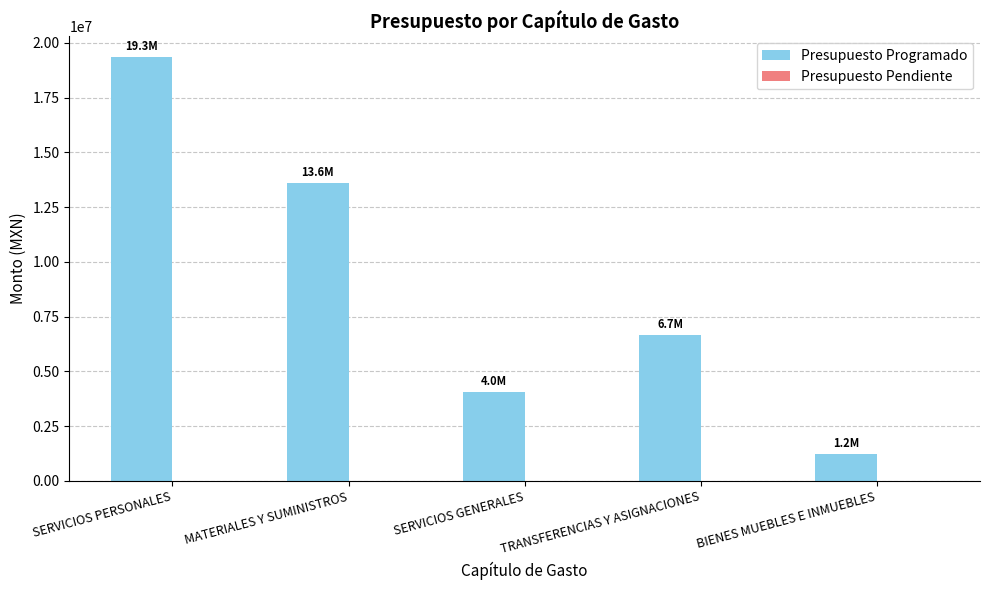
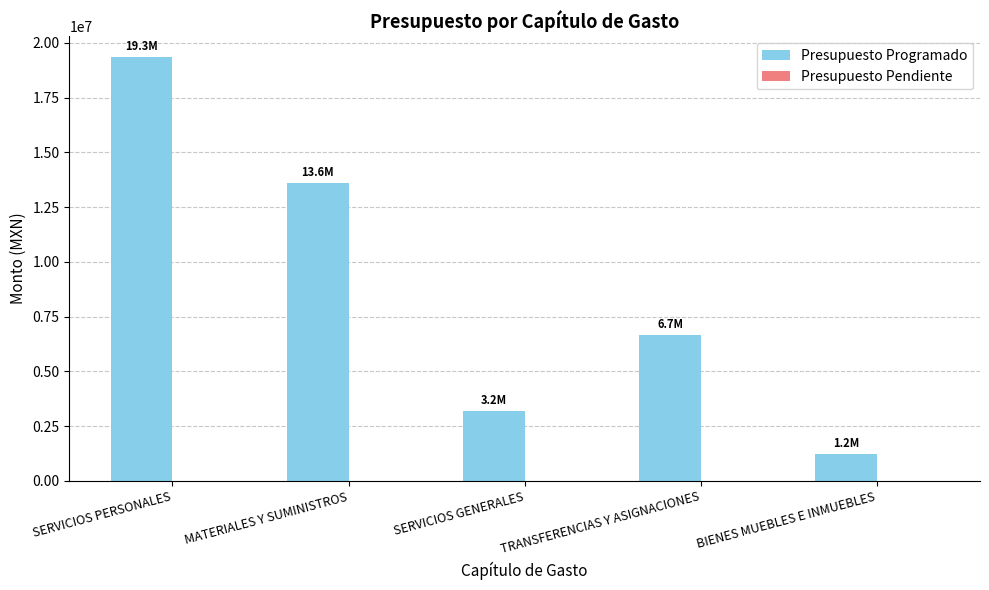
Presupuesto Programado, SERVICIOS GENERALES: 4.0M -> 3.2M
